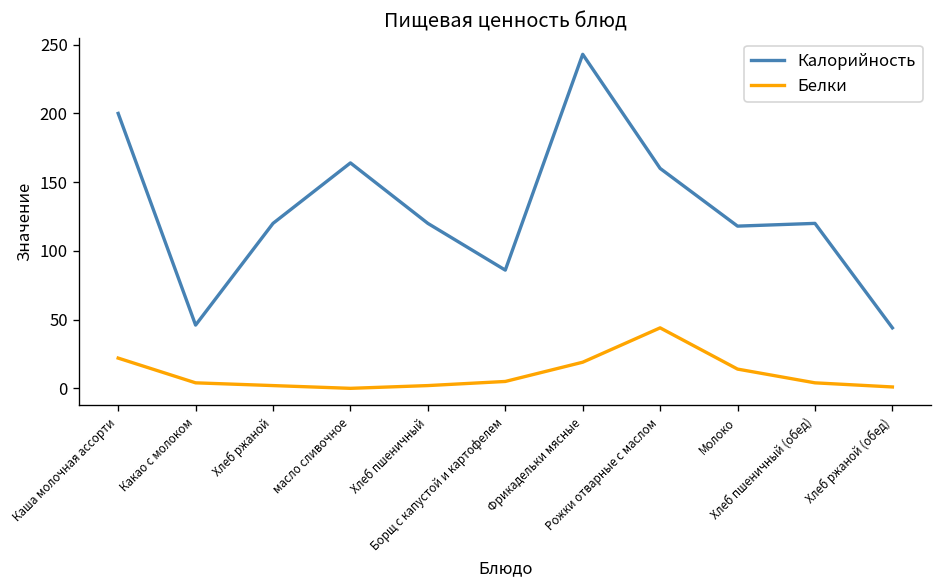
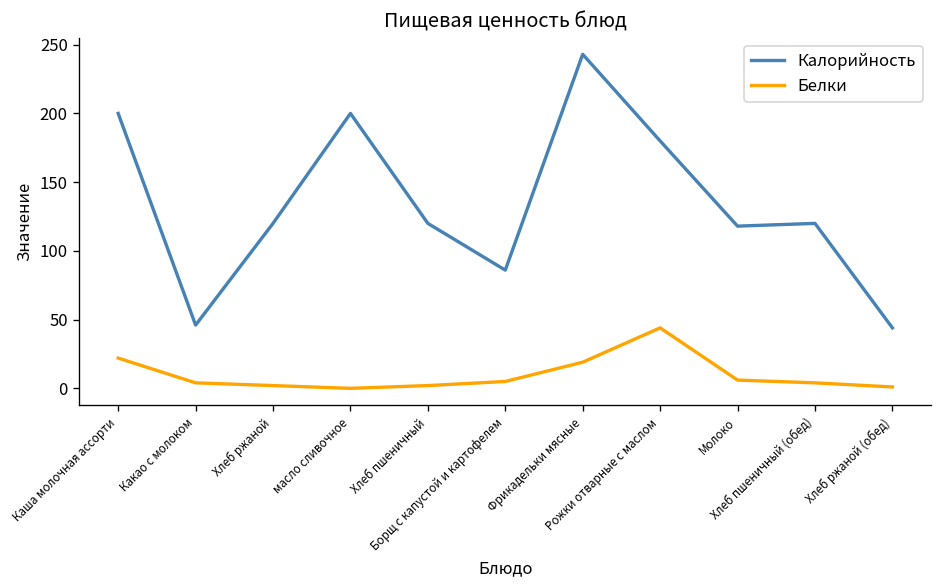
Калорийность, масло сливочное: 164 -> 200
Калорийность, Рожки отварные с маслом: 160 -> 180
Белки, Молоко: 14 -> 6
